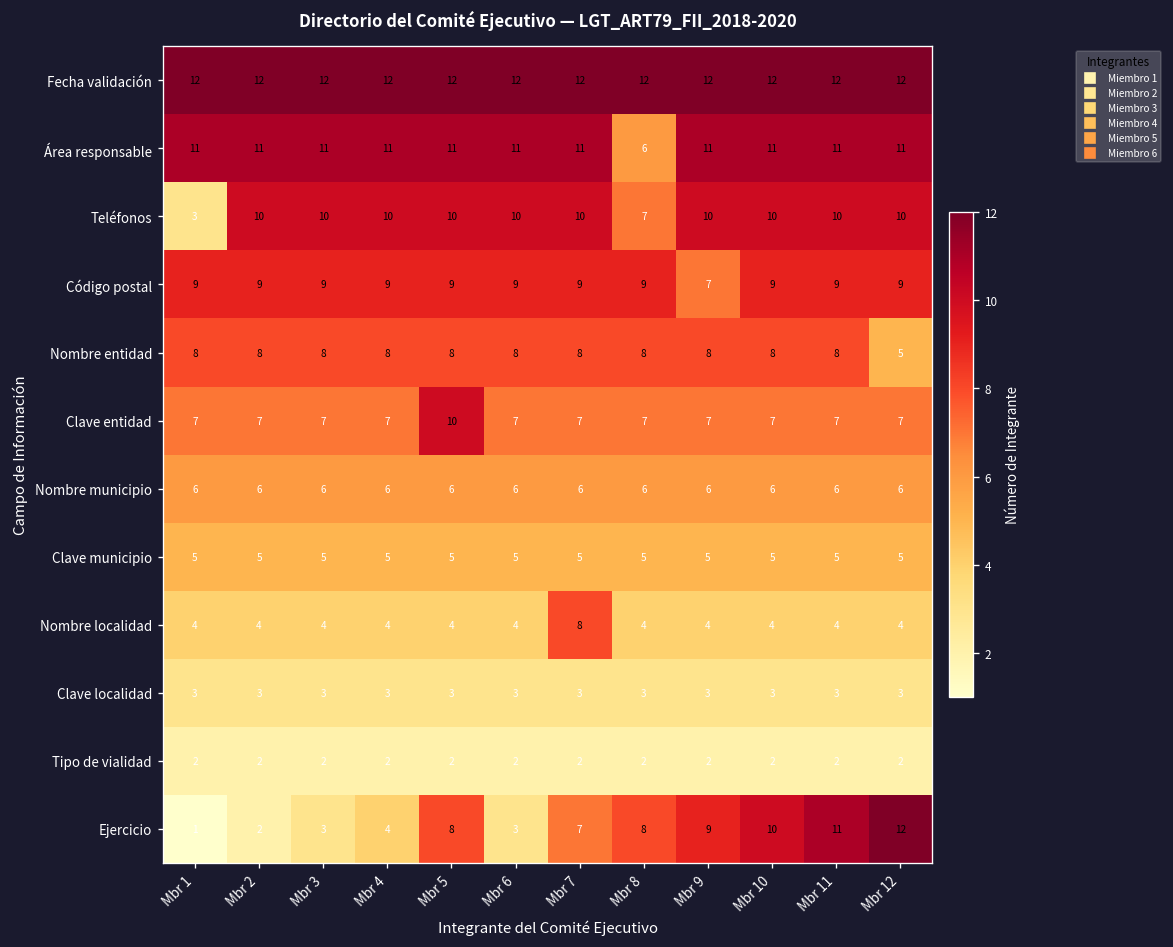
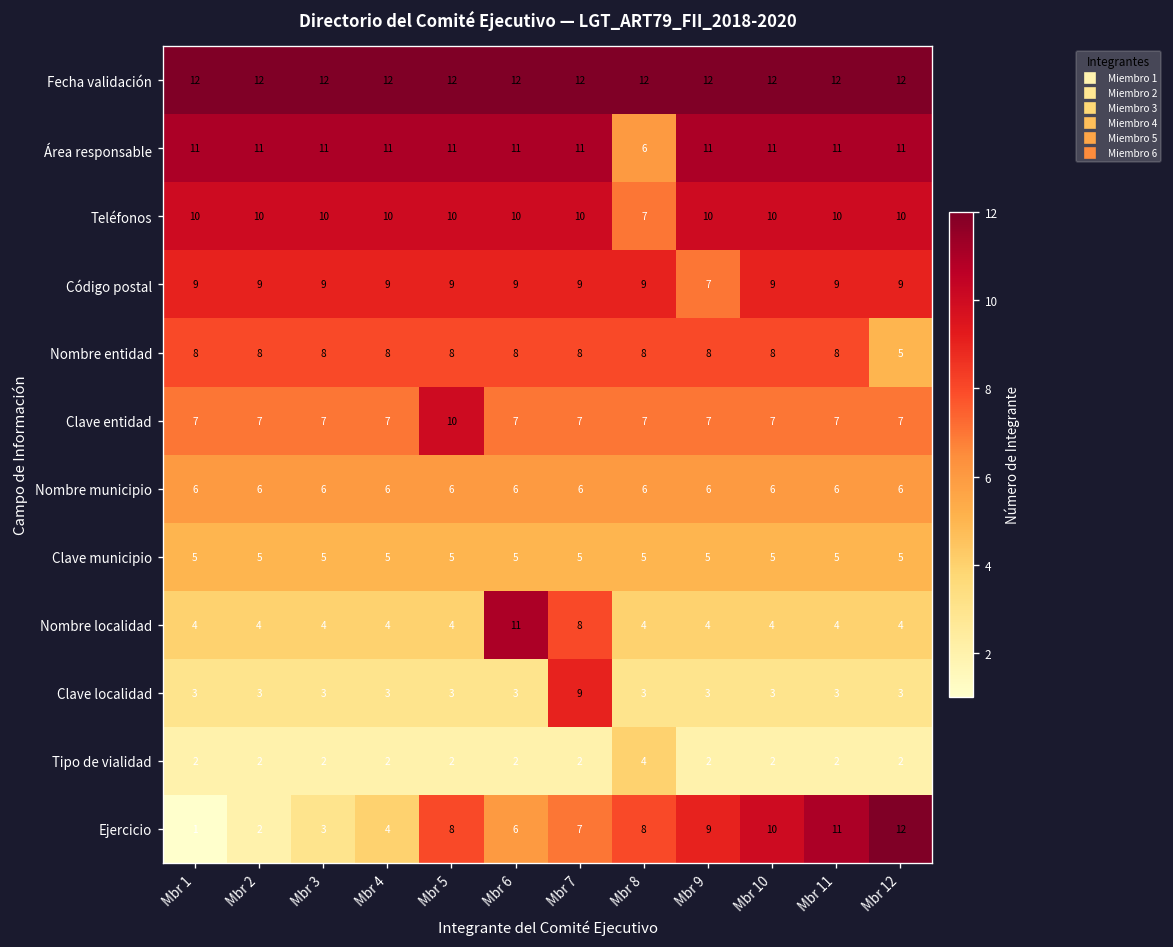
Teléfonos, Mbr 1: 3 -> 10
Nombre localidad, Mbr 6: 4 -> 11
Clave localidad, Mbr 7: 3 -> 9
Tipo de vialidad, Mbr 8: 2 -> 4
Ejercicio, Mbr 6: 3 -> 6
